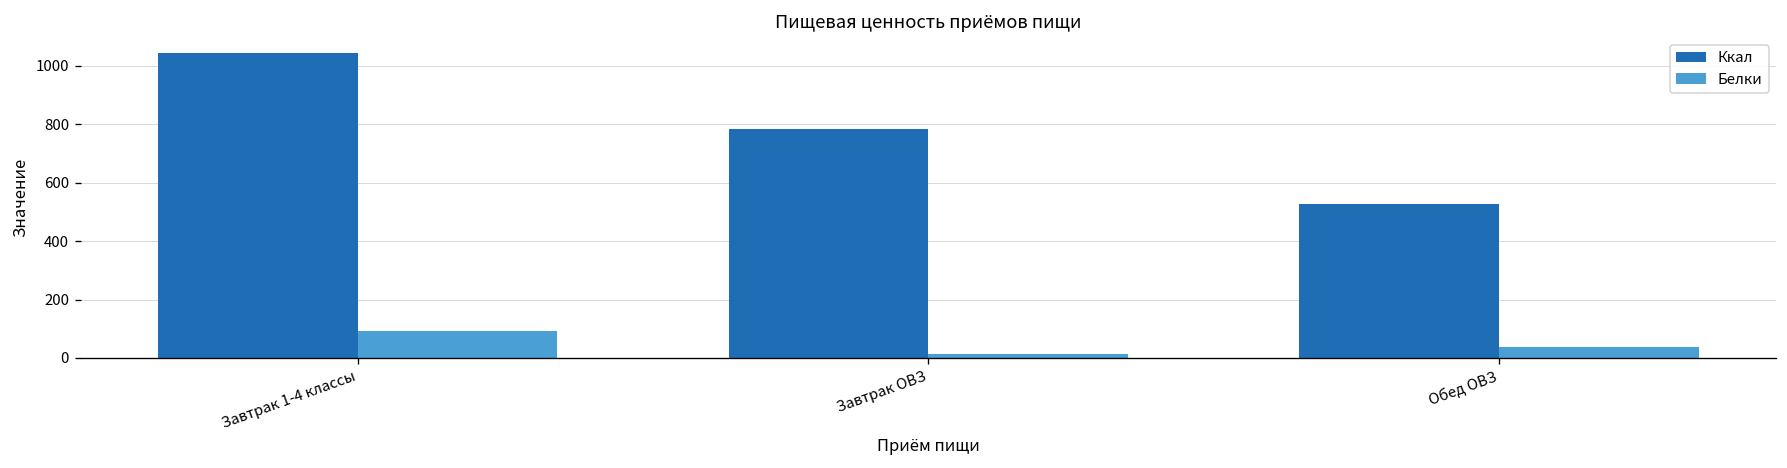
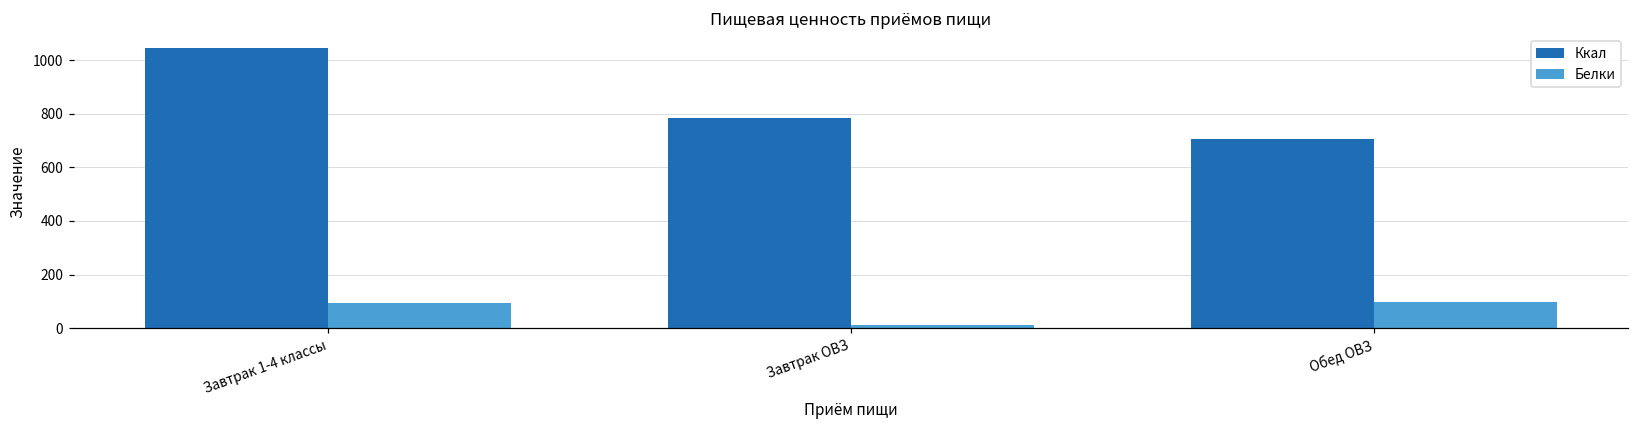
Ккал, Обед ОВЗ: 530 -> 710
Белки, Обед ОВЗ: 40 -> 100
